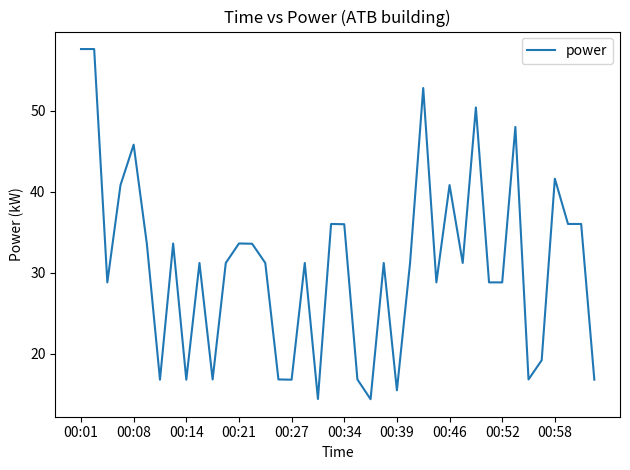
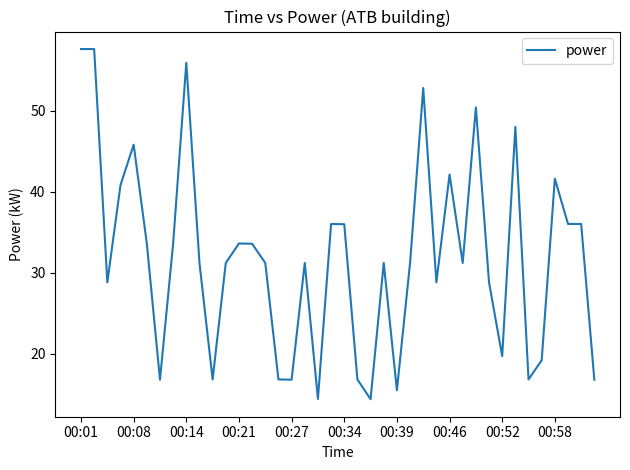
00:14: 17 -> 56
00:46: 41 -> 42
00:52: 29 -> 20
